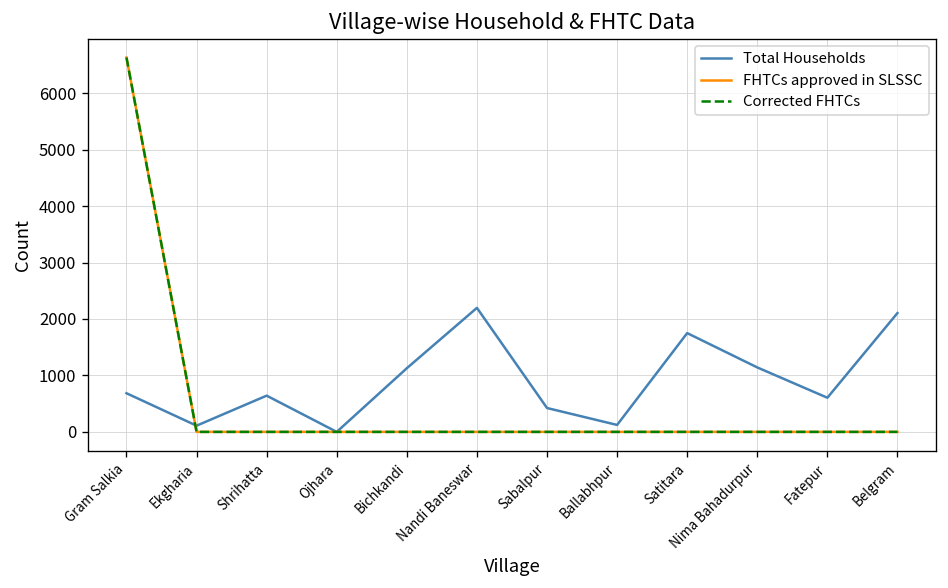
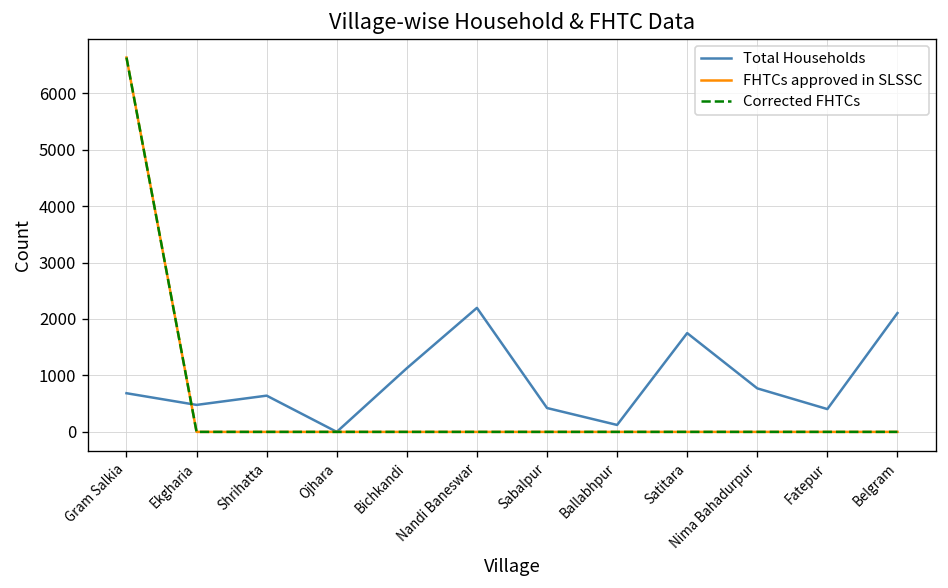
Total Households, Ekgharia: 100 -> 500
Total Households, Nima Bahadurpur: 1100 -> 800
Total Households, Fatepur: 600 -> 400
